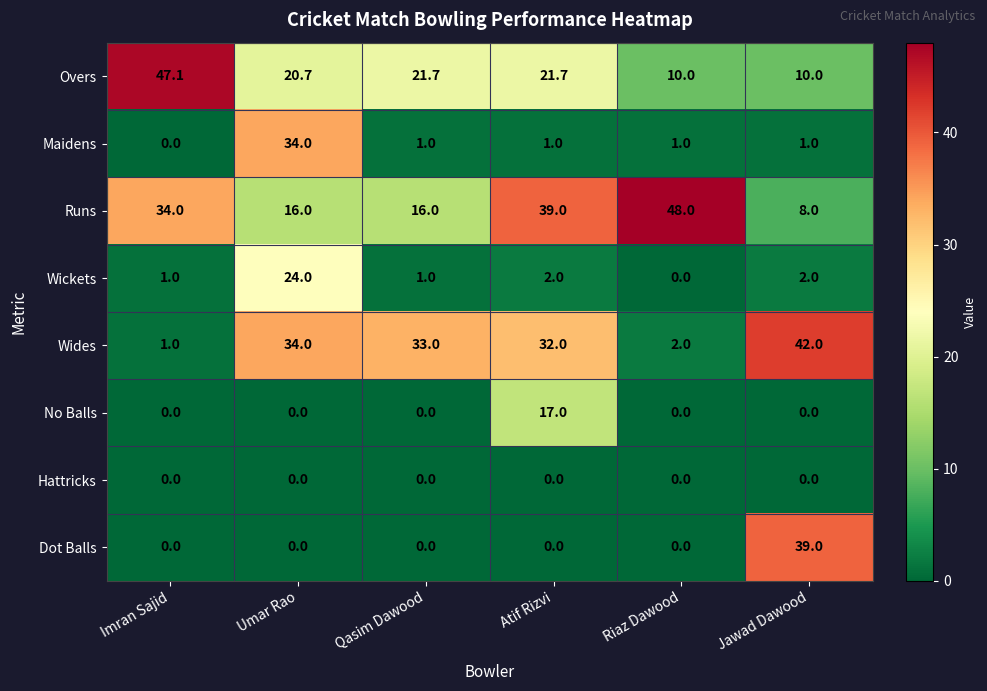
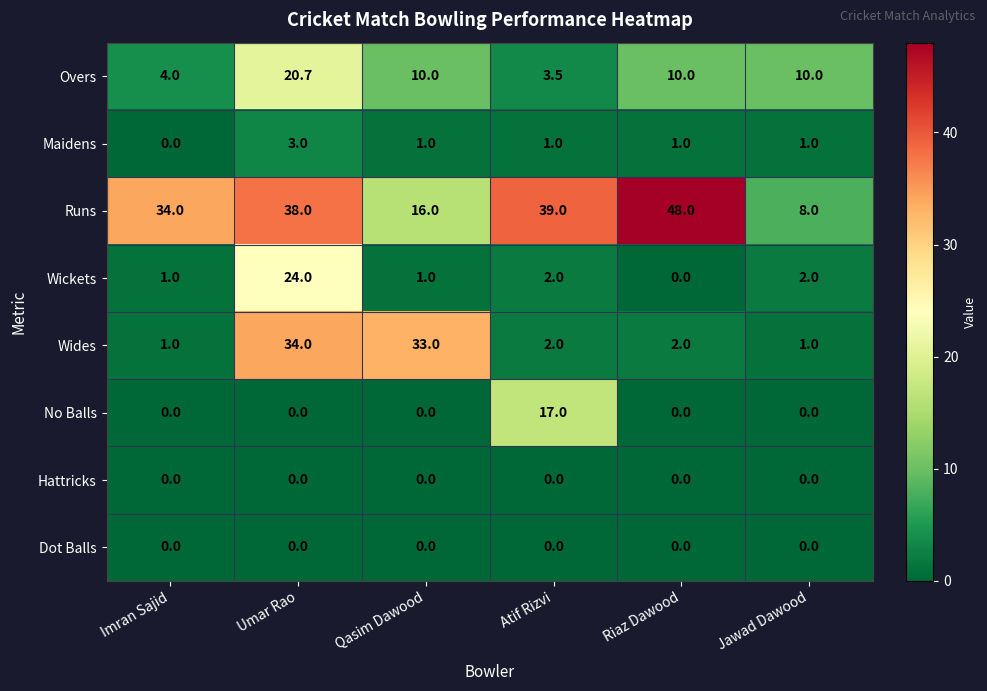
Overs, Imran Sajid: 47.1 -> 4.0
Overs, Qasim Dawood: 21.7 -> 10.0
Overs, Atif Rizvi: 21.7 -> 3.5
Maidens, Umar Rao: 34.0 -> 3.0
Runs, Umar Rao: 16.0 -> 38.0
Wides, Atif Rizvi: 32.0 -> 2.0
Wides, Jawad Dawood: 42.0 -> 1.0
Dot Balls, Jawad Dawood: 39.0 -> 0.0
